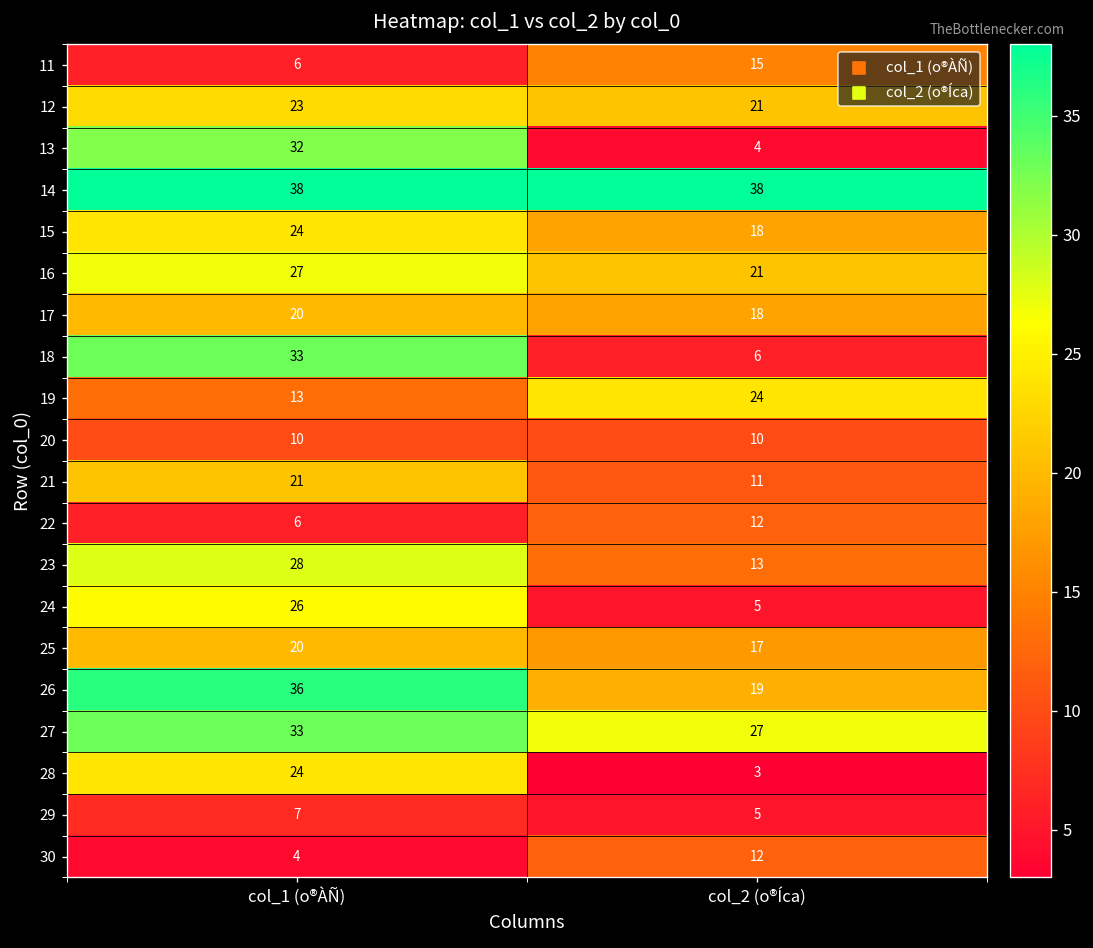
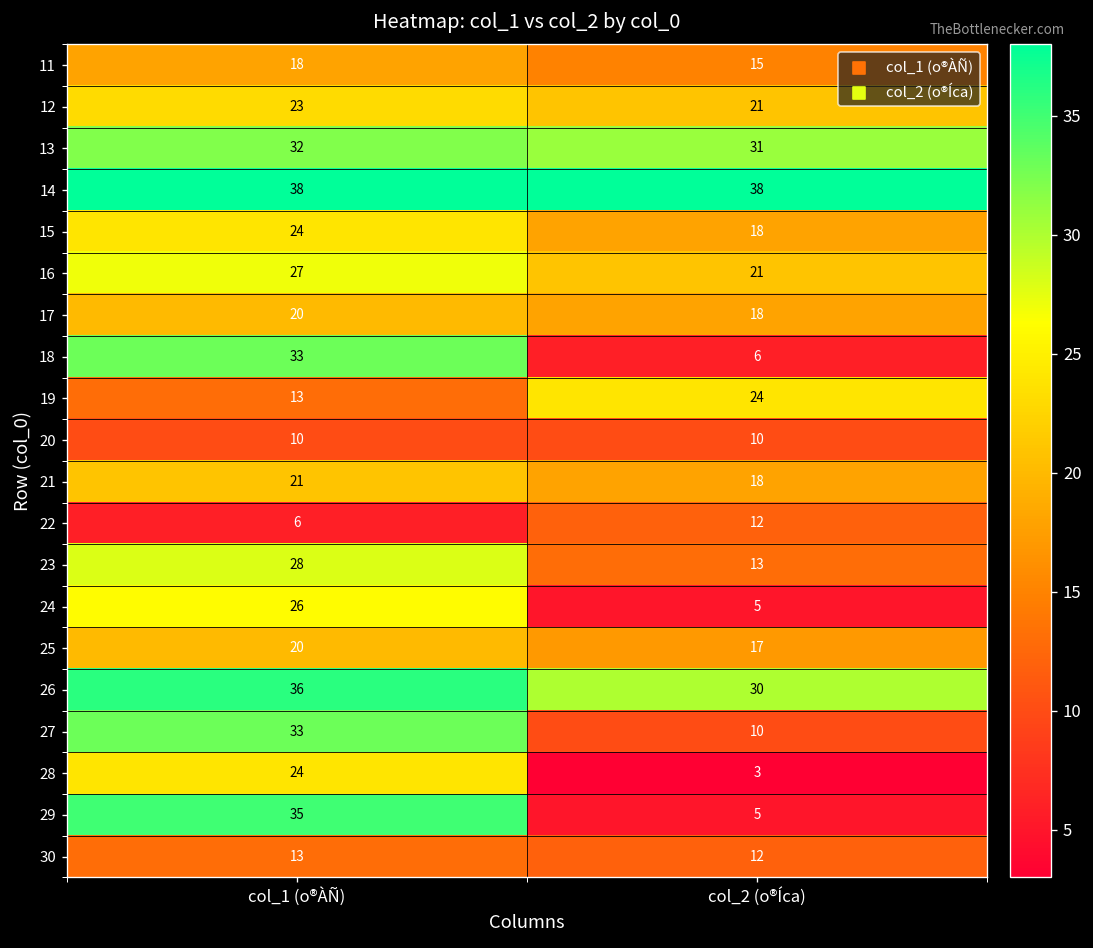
11, col_1 (o®ÀÑ): 6 -> 18
13, col_2 (o®Íca): 4 -> 31
21, col_2 (o®Íca): 11 -> 18
26, col_2 (o®Íca): 19 -> 30
27, col_2 (o®Íca): 27 -> 10
29, col_1 (o®ÀÑ): 7 -> 35
30, col_1 (o®ÀÑ): 4 -> 13
